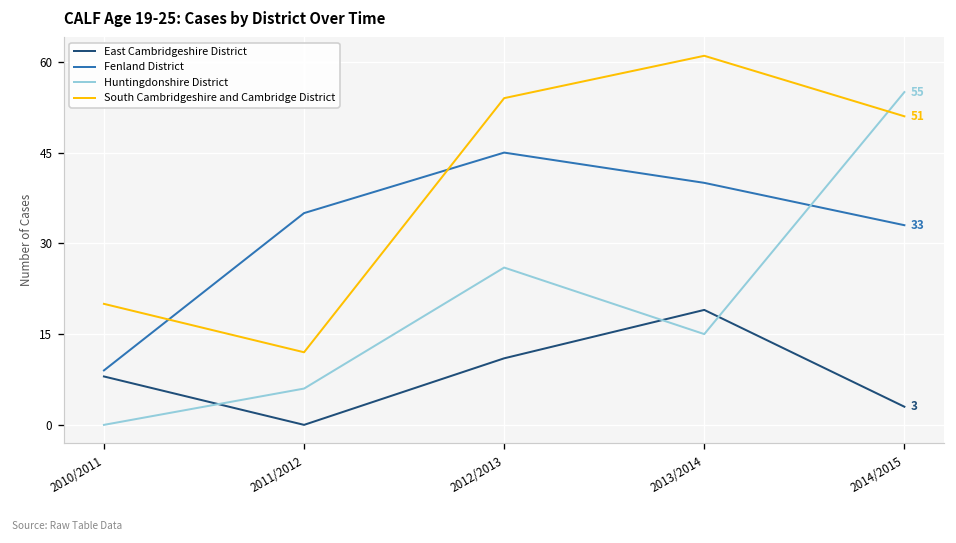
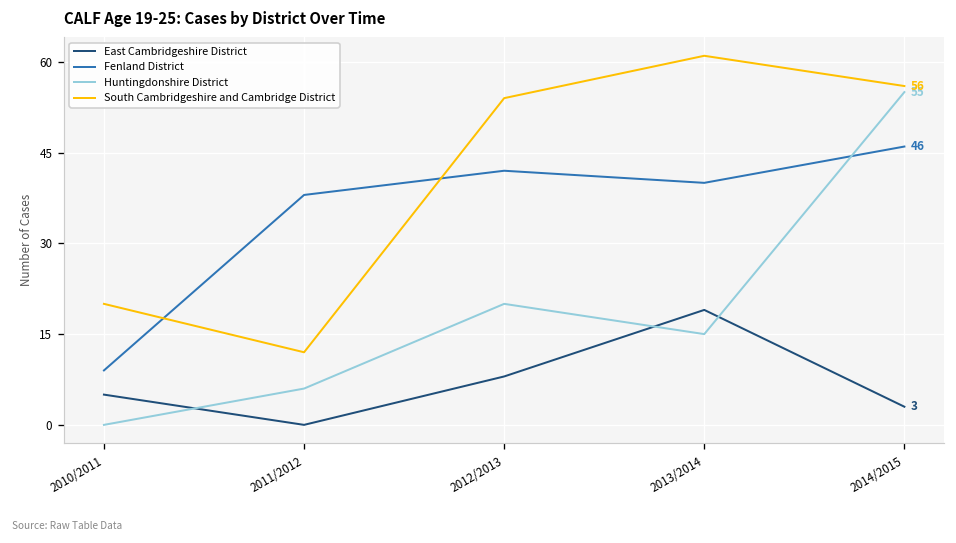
East Cambridgeshire District, 2010/2011: 8 -> 5
Fenland District, 2011/2012: 35 -> 38
East Cambridgeshire District, 2012/2013: 11 -> 8
Fenland District, 2012/2013: 45 -> 42
Huntingdonshire District, 2012/2013: 26 -> 20
Fenland District, 2014/2015: 33 -> 46
South Cambridgeshire and Cambridge District, 2014/2015: 51 -> 56
